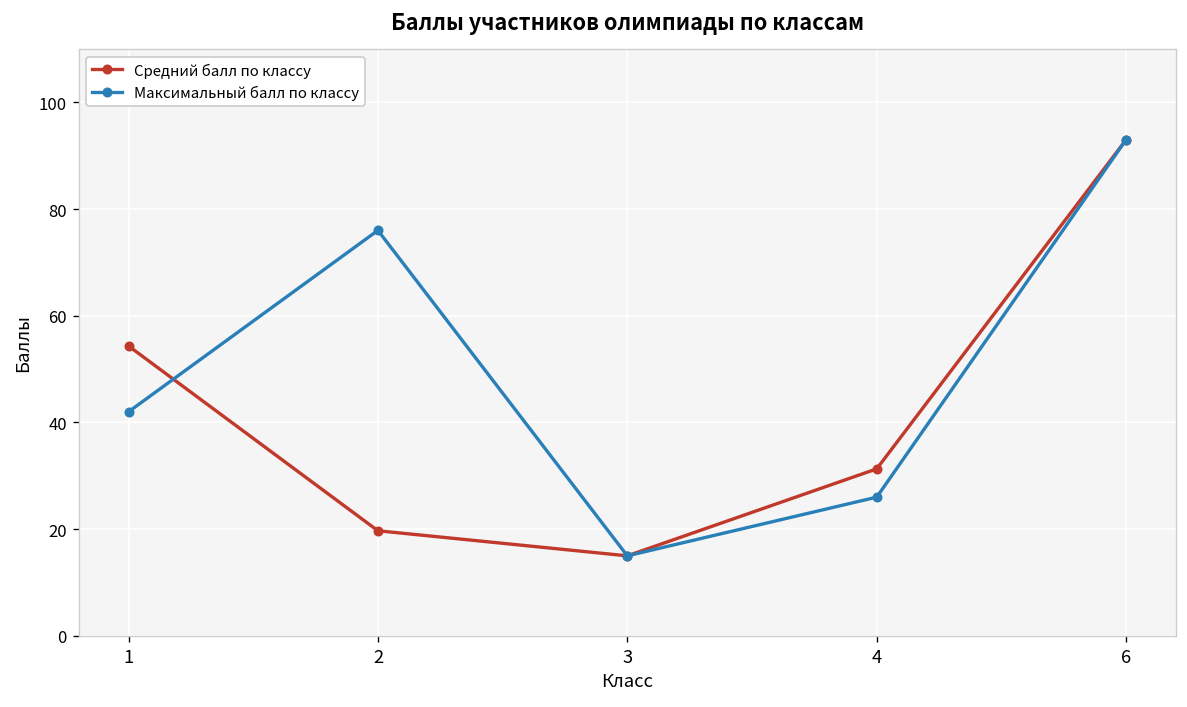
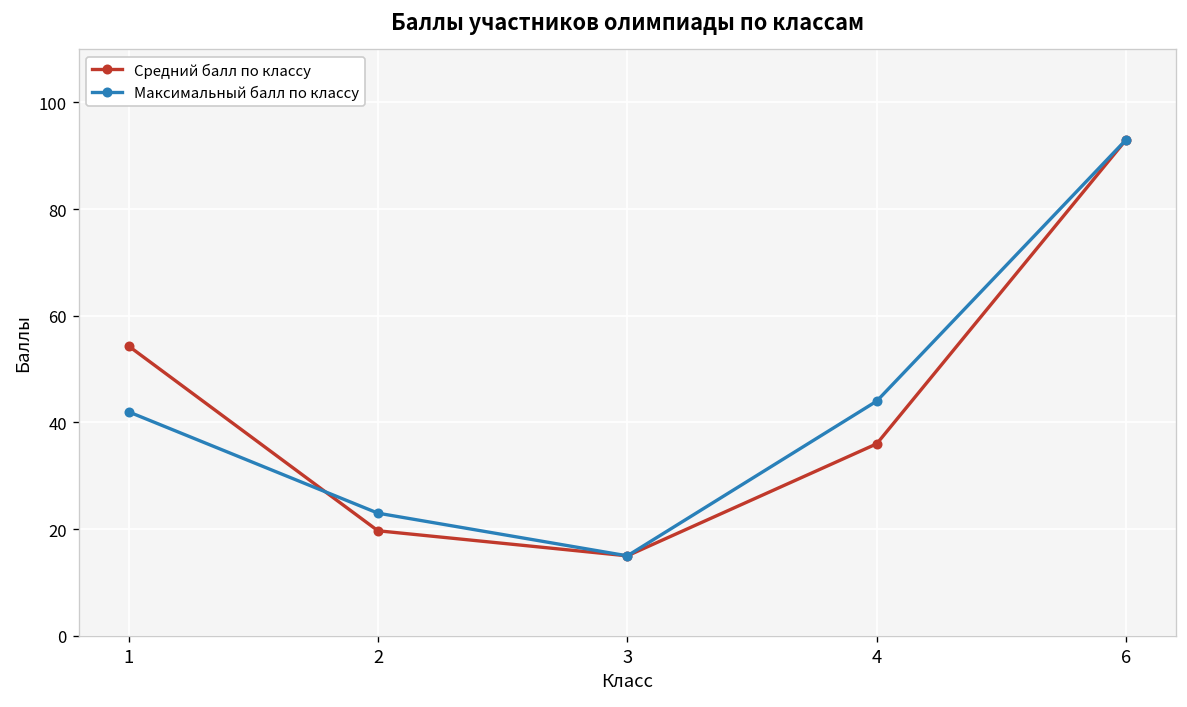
Максимальный балл по классу, 2: 76 -> 23
Средний балл по классу, 4: 31 -> 36
Максимальный балл по классу, 4: 26 -> 44
